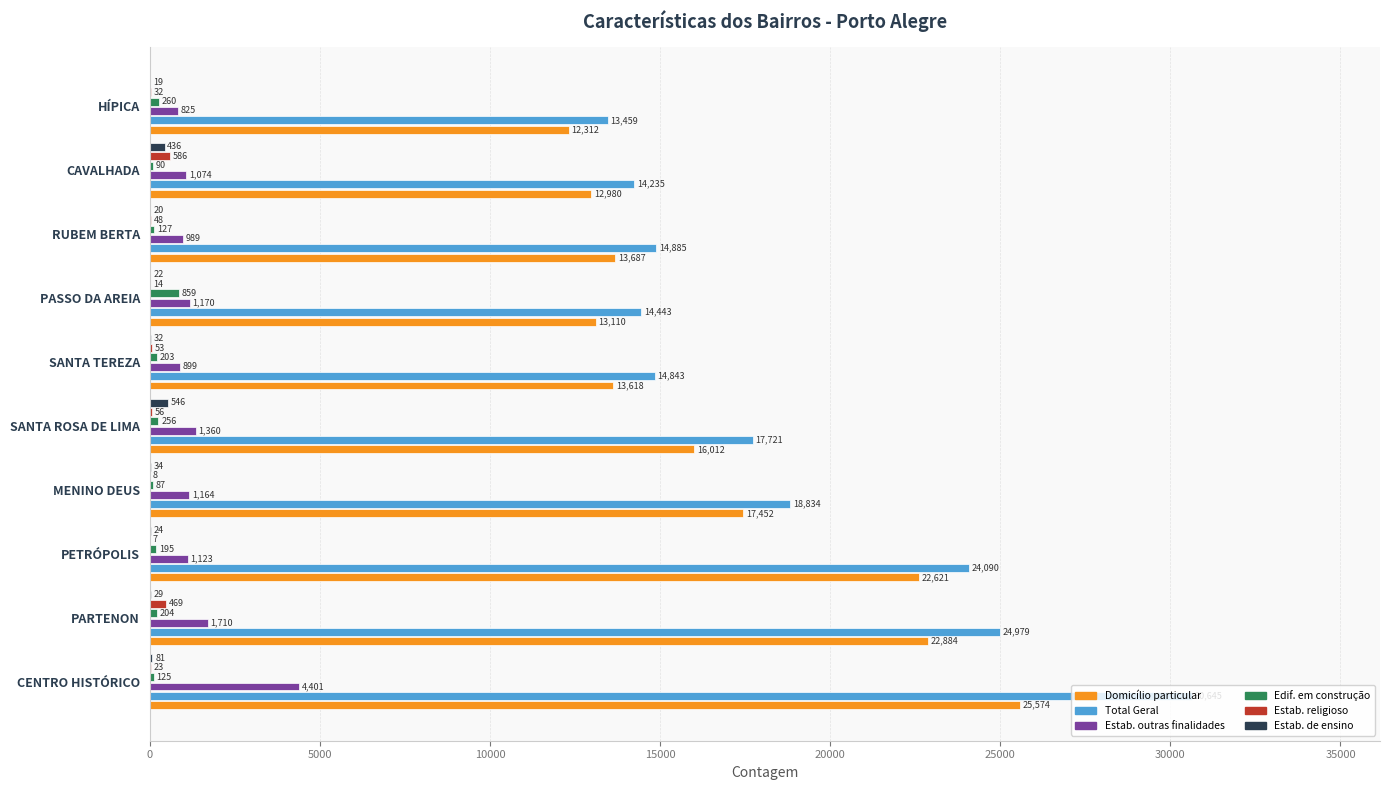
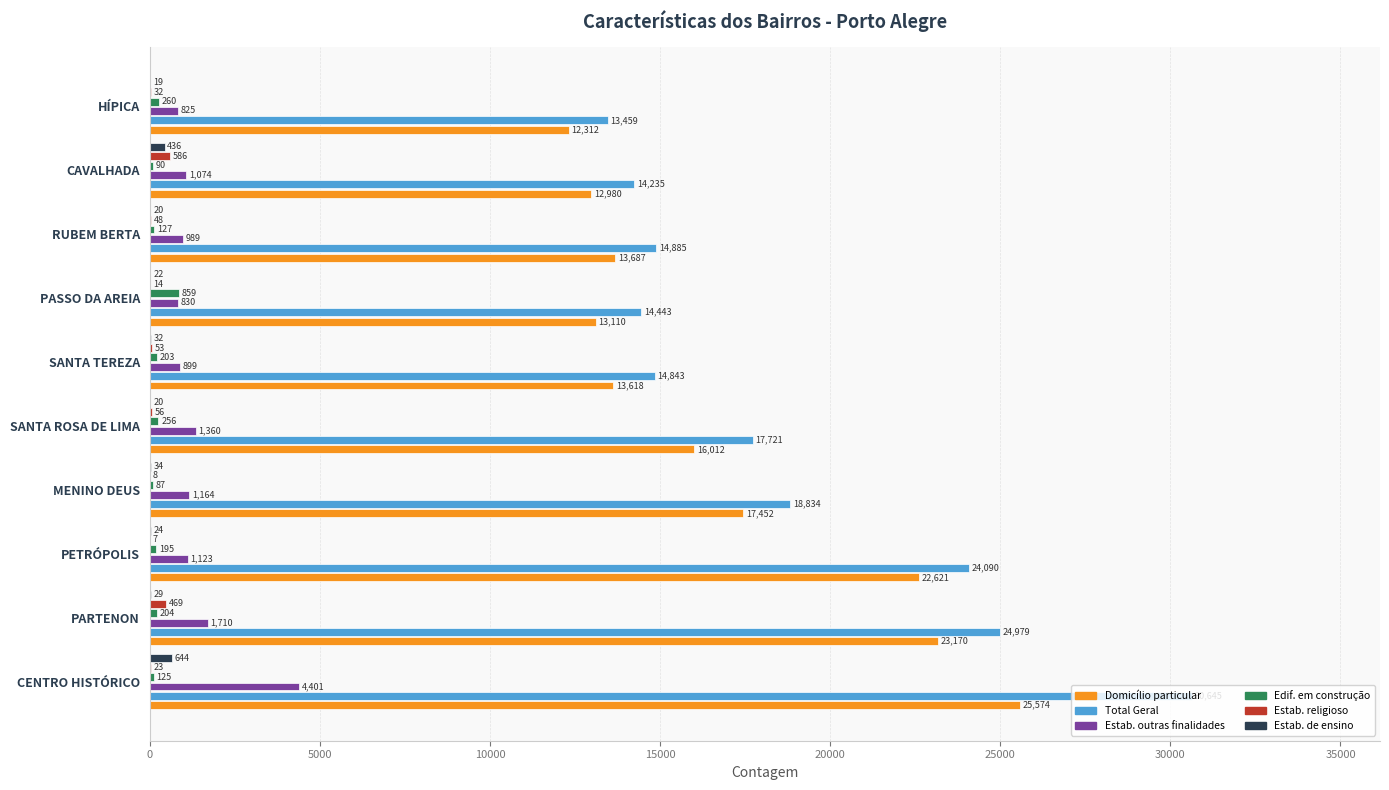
Estab. outras finalidades, PASSO DA AREIA: 1,170 -> 830
Estab. de ensino, SANTA ROSA DE LIMA: 546 -> 20
Domicílio particular, PARTENON: 22,884 -> 23,170
Estab. de ensino, CENTRO HISTÓRICO: 81 -> 644
